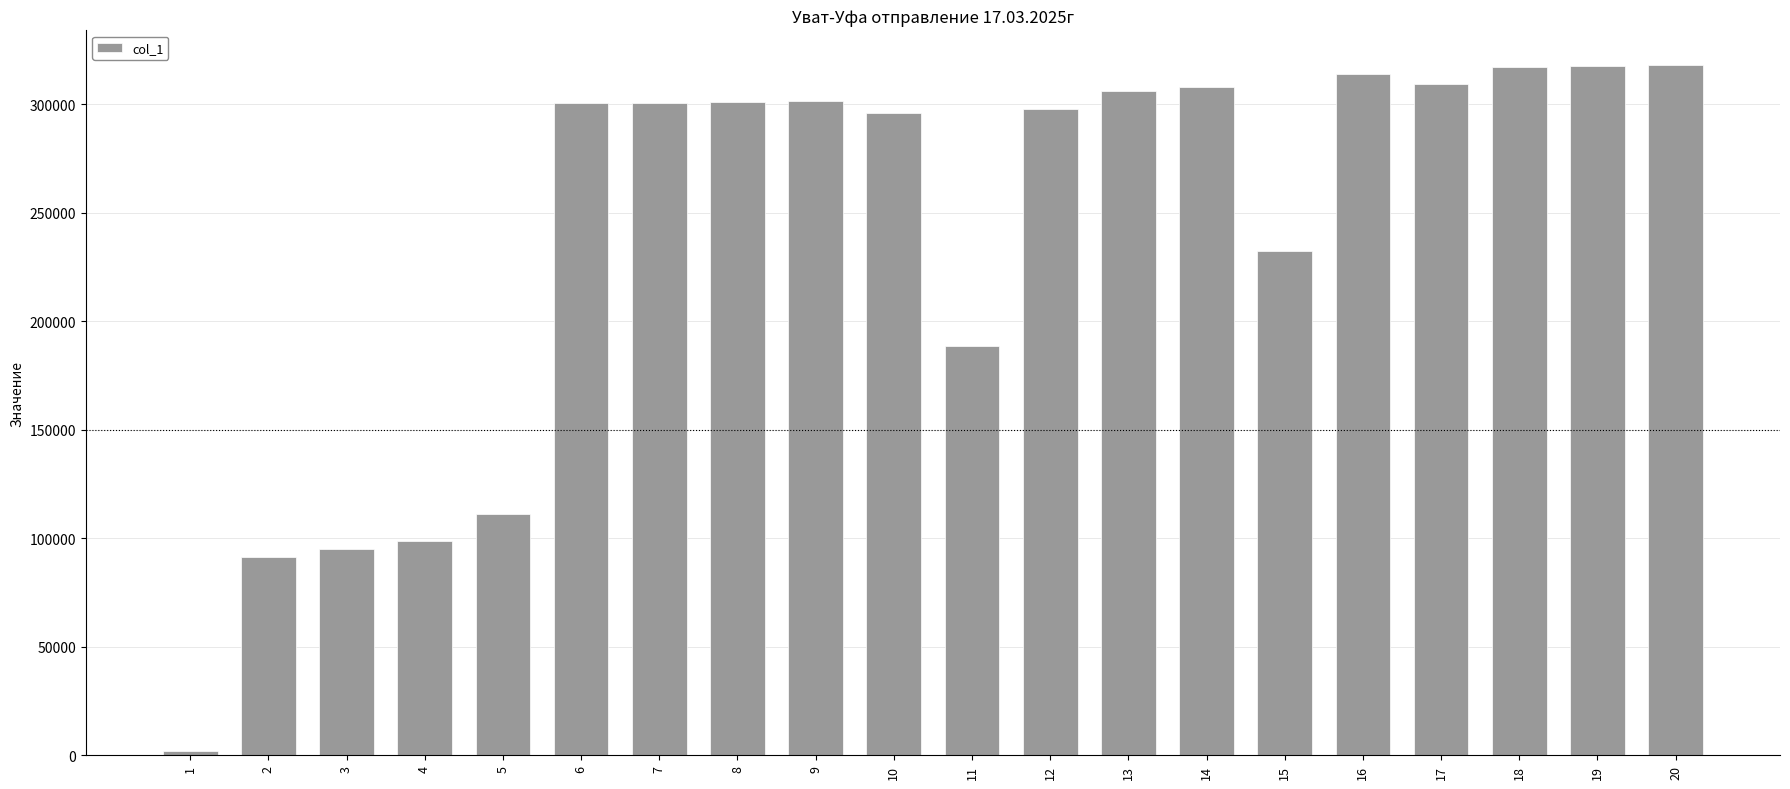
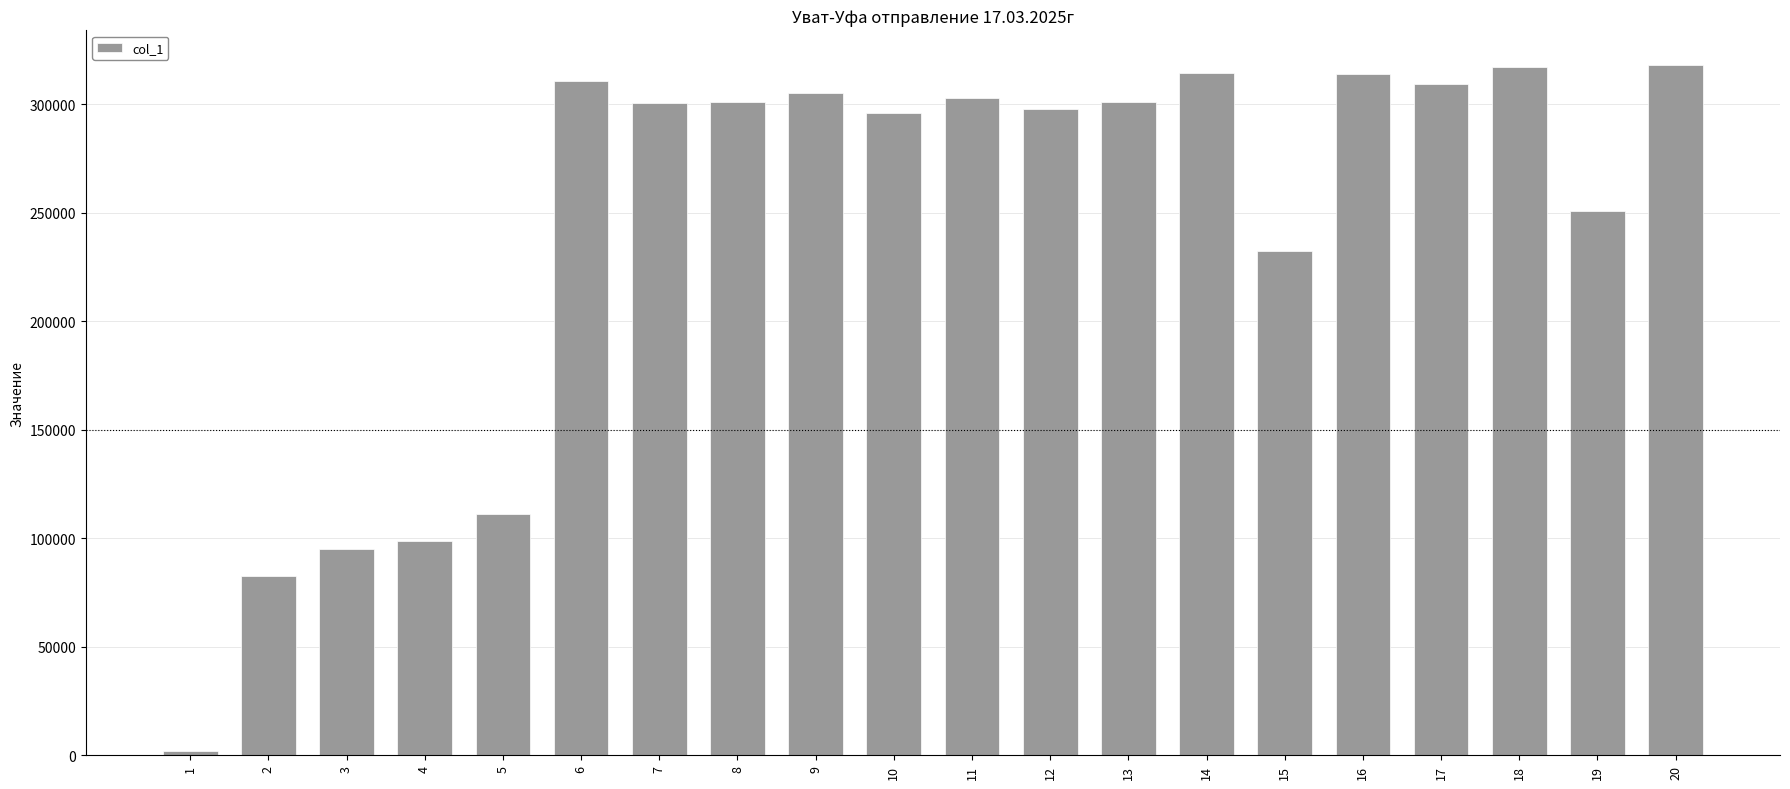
2: 91000 -> 83000
6: 301000 -> 311000
9: 301000 -> 305000
11: 189000 -> 303000
13: 306000 -> 301000
14: 308000 -> 314000
19: 317000 -> 251000
